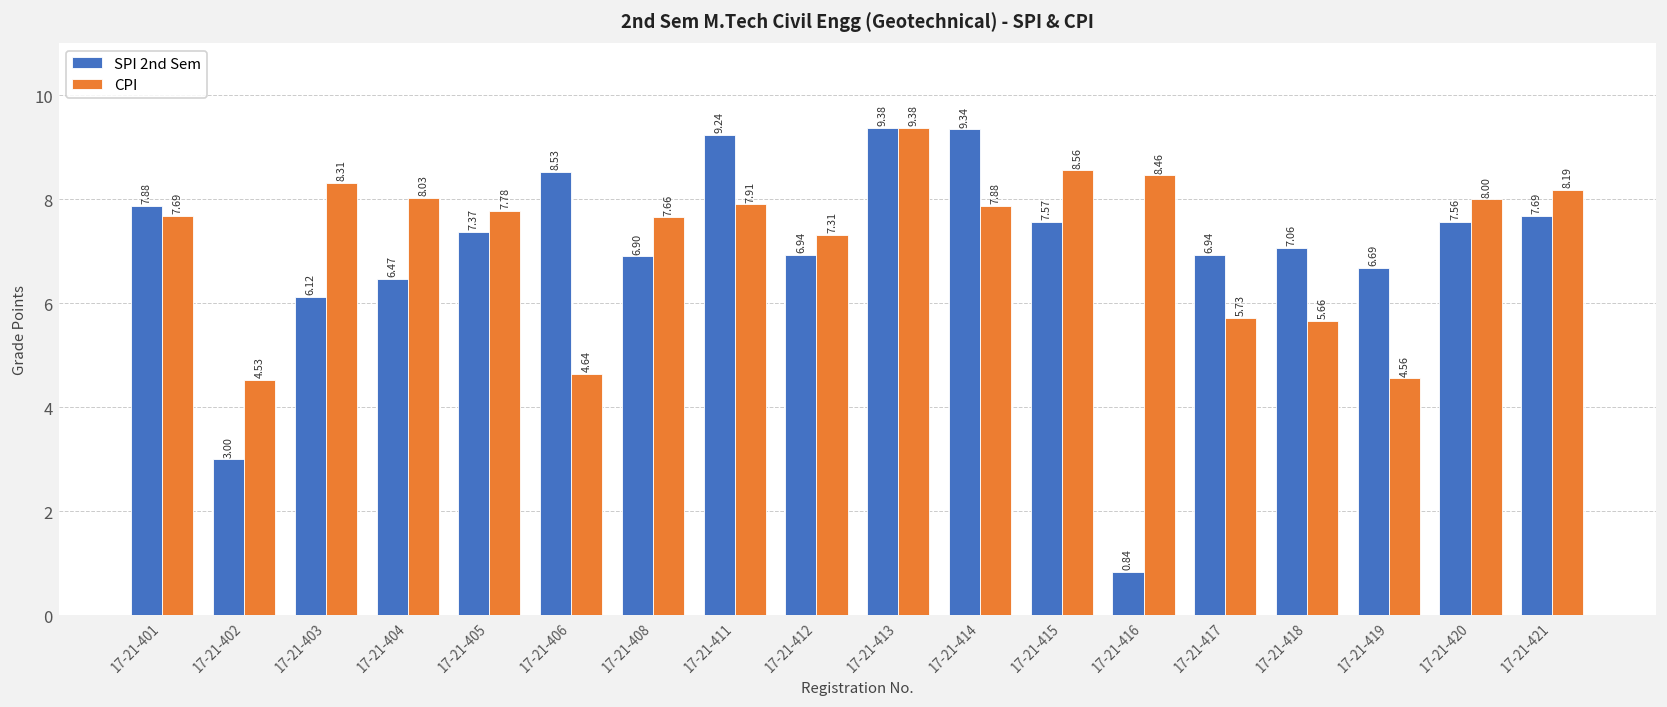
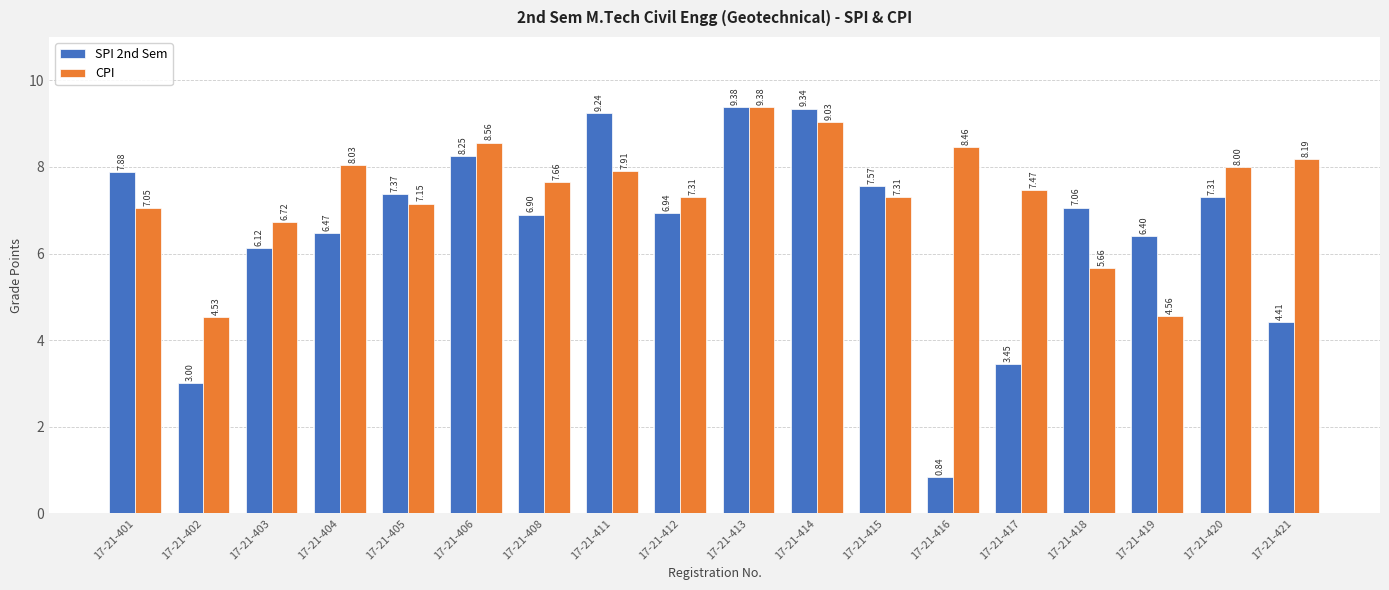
CPI, 17-21-401: 7.69 -> 7.05
CPI, 17-21-403: 8.31 -> 6.72
CPI, 17-21-405: 7.78 -> 7.15
SPI 2nd Sem, 17-21-406: 8.53 -> 8.25
CPI, 17-21-406: 4.64 -> 8.56
CPI, 17-21-414: 7.88 -> 9.03
CPI, 17-21-415: 8.56 -> 7.31
SPI 2nd Sem, 17-21-417: 6.94 -> 3.45
CPI, 17-21-417: 5.73 -> 7.47
SPI 2nd Sem, 17-21-419: 6.69 -> 6.40
SPI 2nd Sem, 17-21-420: 7.56 -> 7.31
SPI 2nd Sem, 17-21-421: 7.69 -> 4.41
